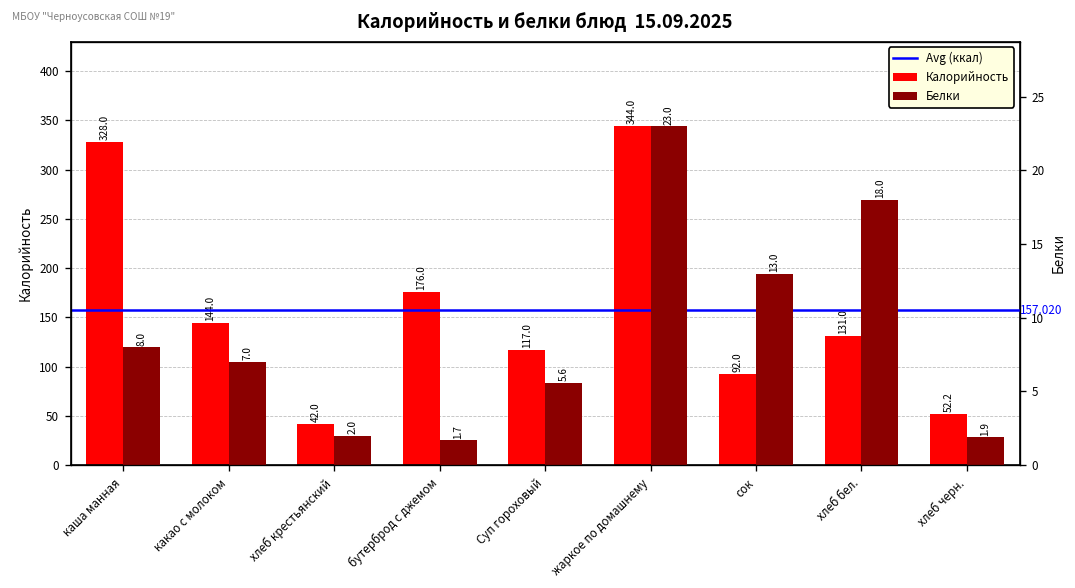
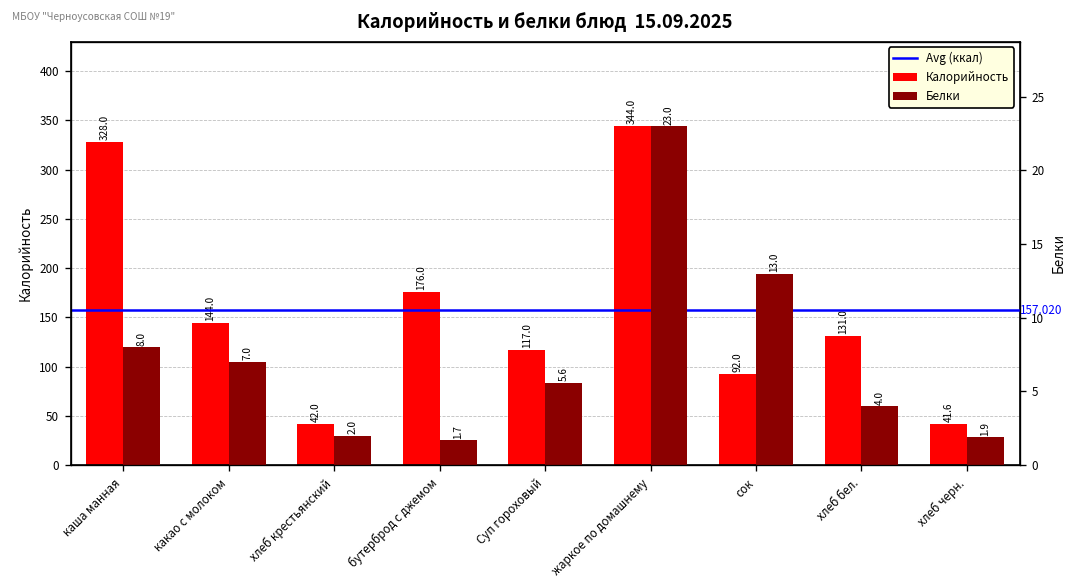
Калорийность, хлеб черн.: 52.2 -> 41.6
Белки, хлеб бел.: 18.0 -> 4.0
